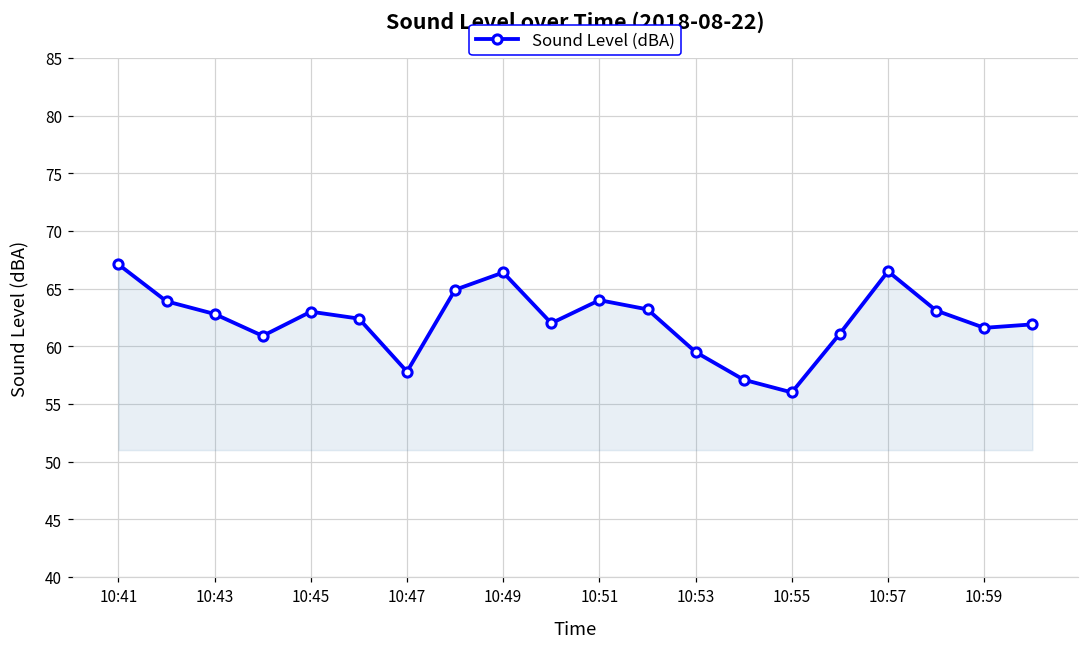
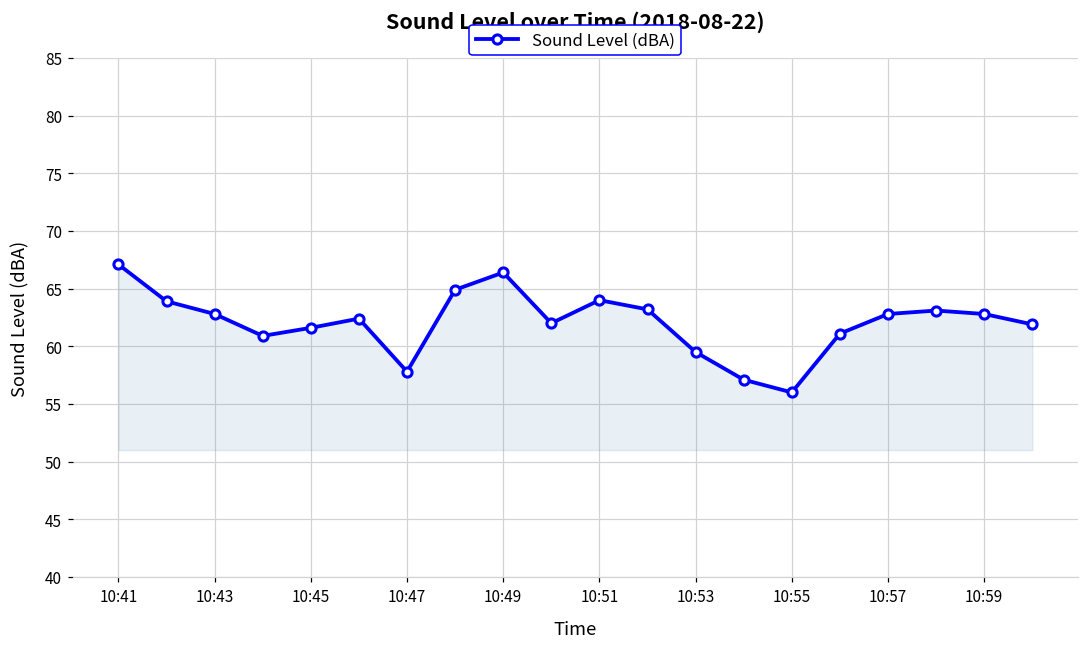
10:45: 63.0 -> 61.6
10:57: 66.5 -> 62.8
10:59: 61.6 -> 62.8
